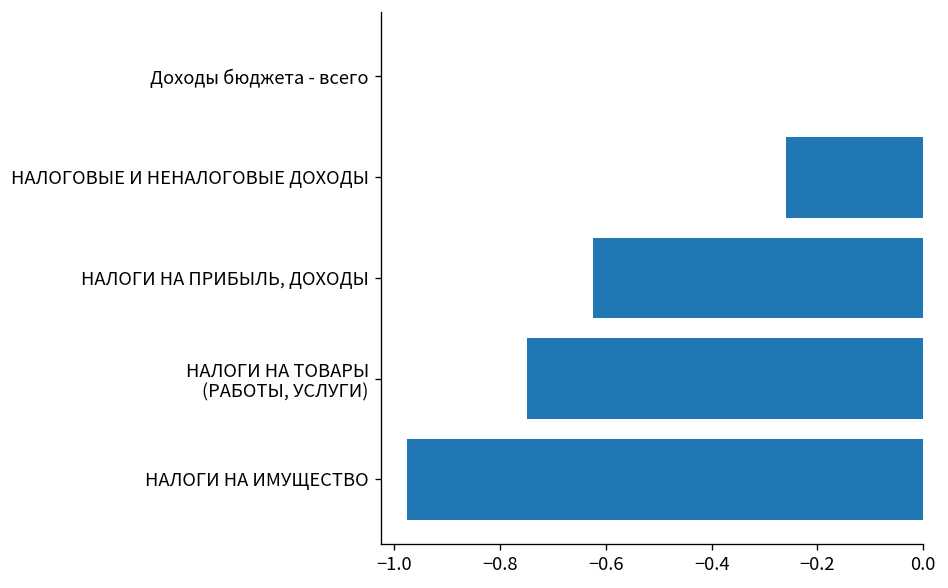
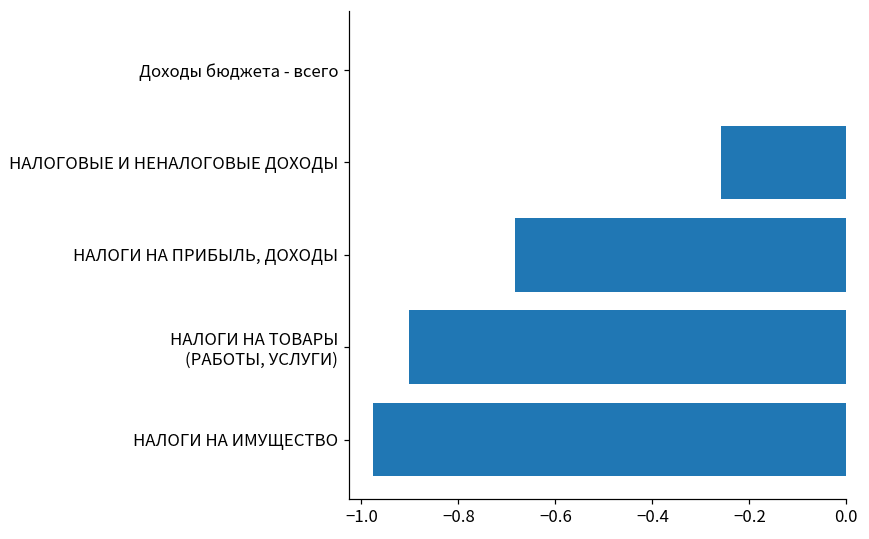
НАЛОГИ НА ПРИБЫЛЬ, ДОХОДЫ: -0.62 -> -0.68
НАЛОГИ НА ТОВАРЫ (РАБОТЫ, УСЛУГИ): -0.75 -> -0.90
